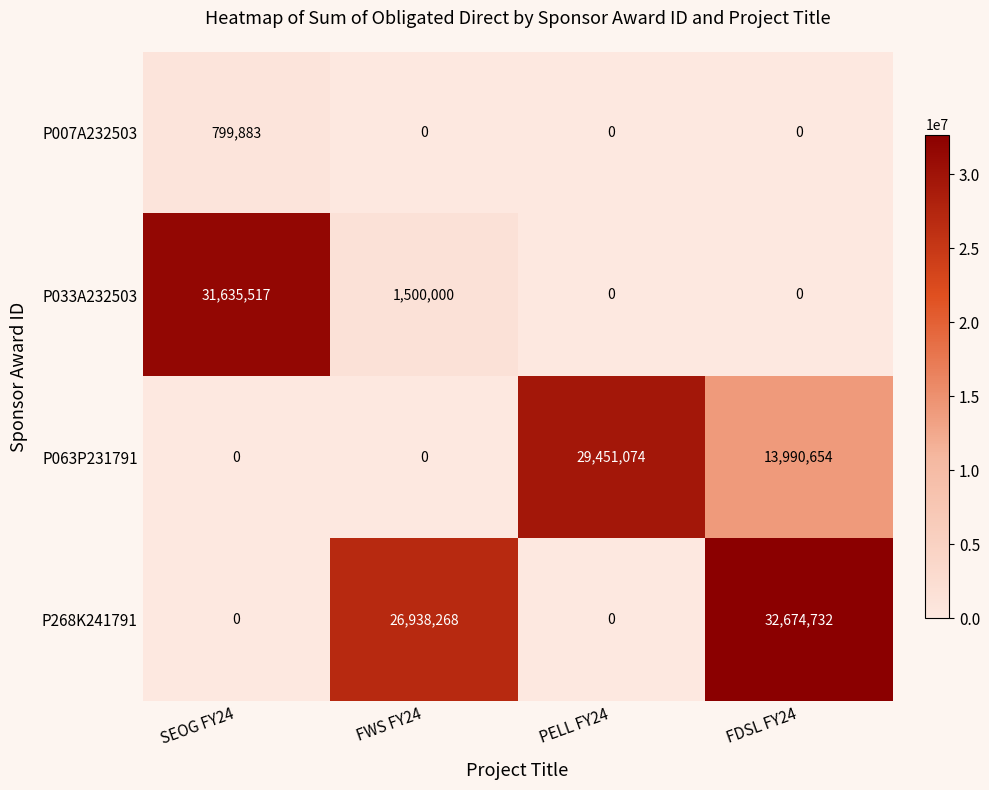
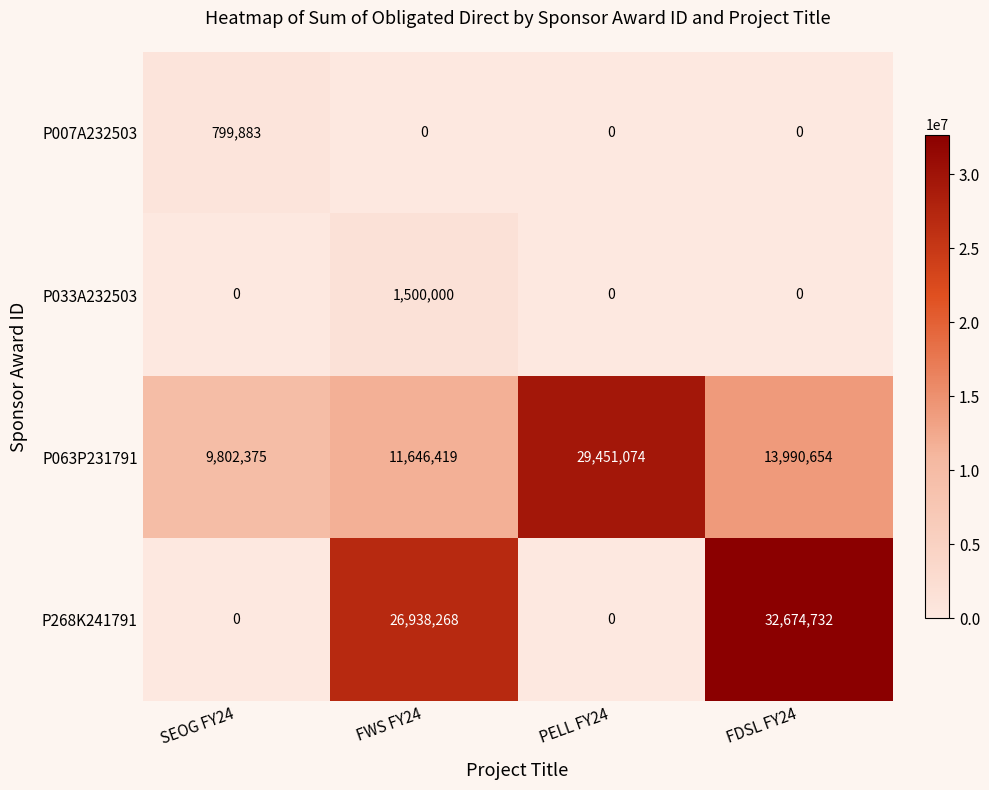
P033A232503, SEOG FY24: 31,635,517 -> 0
P063P231791, SEOG FY24: 0 -> 9,802,375
P063P231791, FWS FY24: 0 -> 11,646,419
